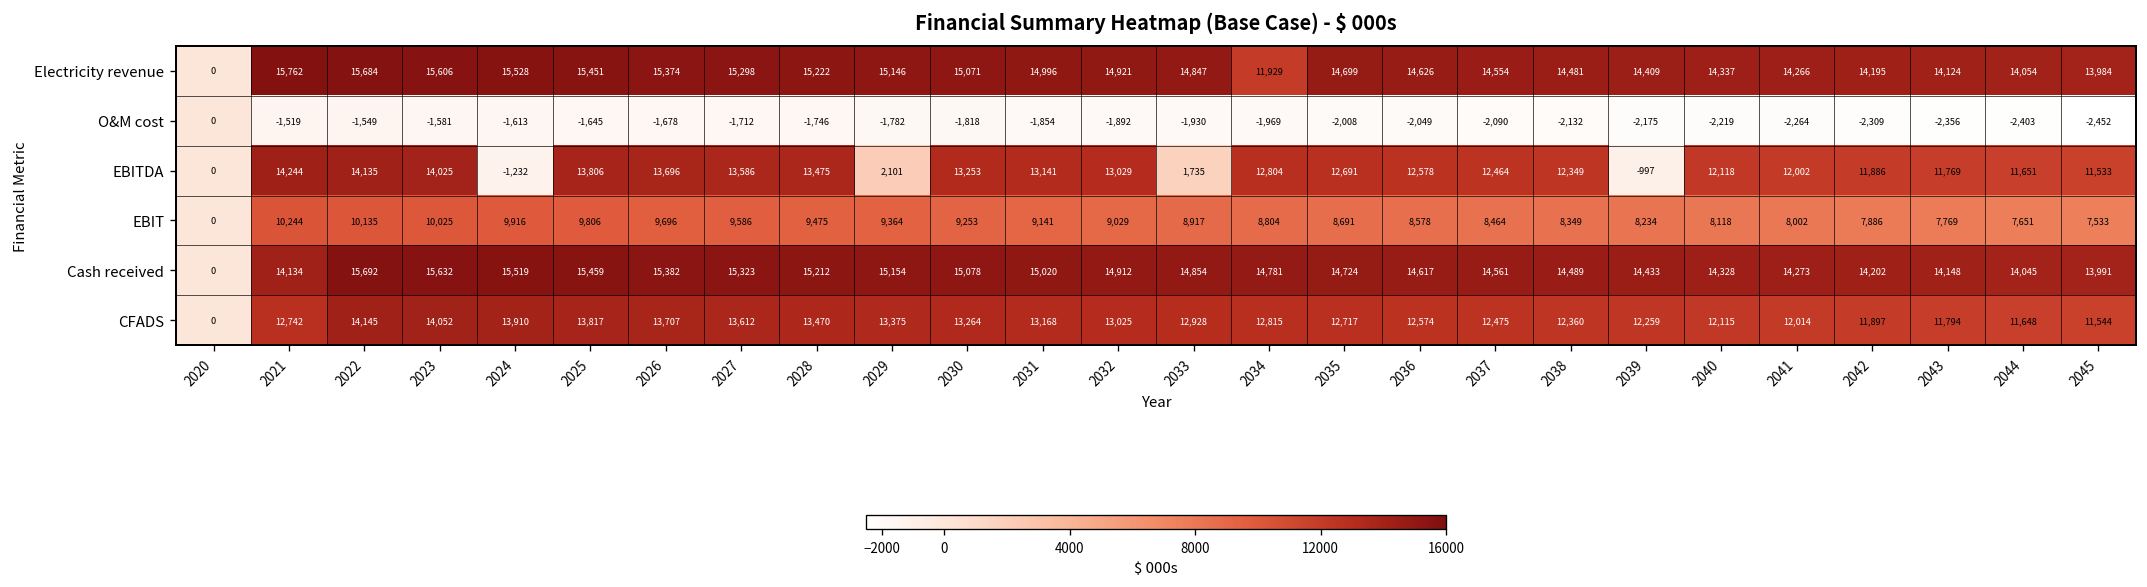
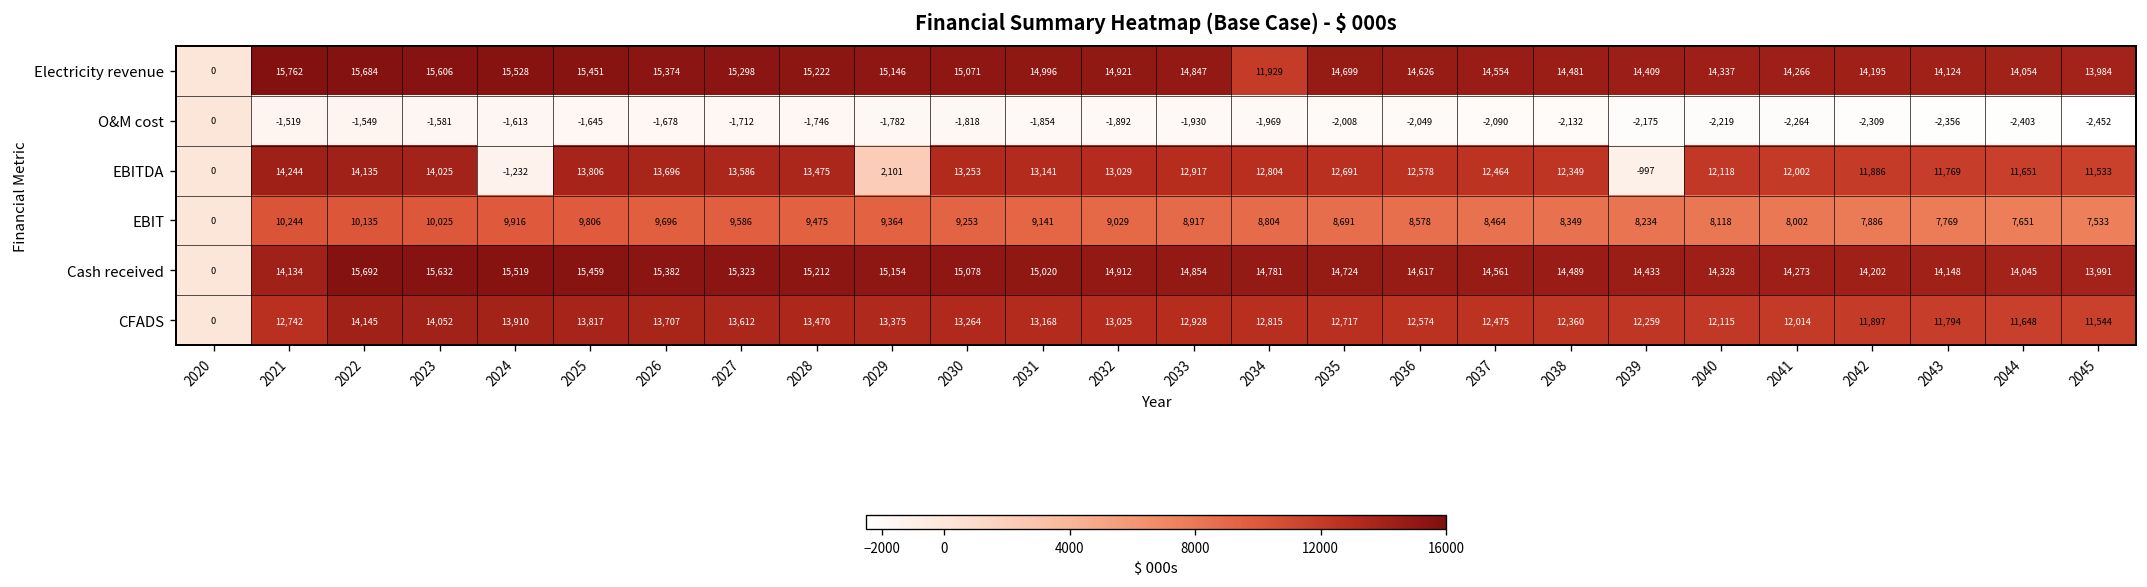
EBITDA, 2033: 1,735 -> 12,917
